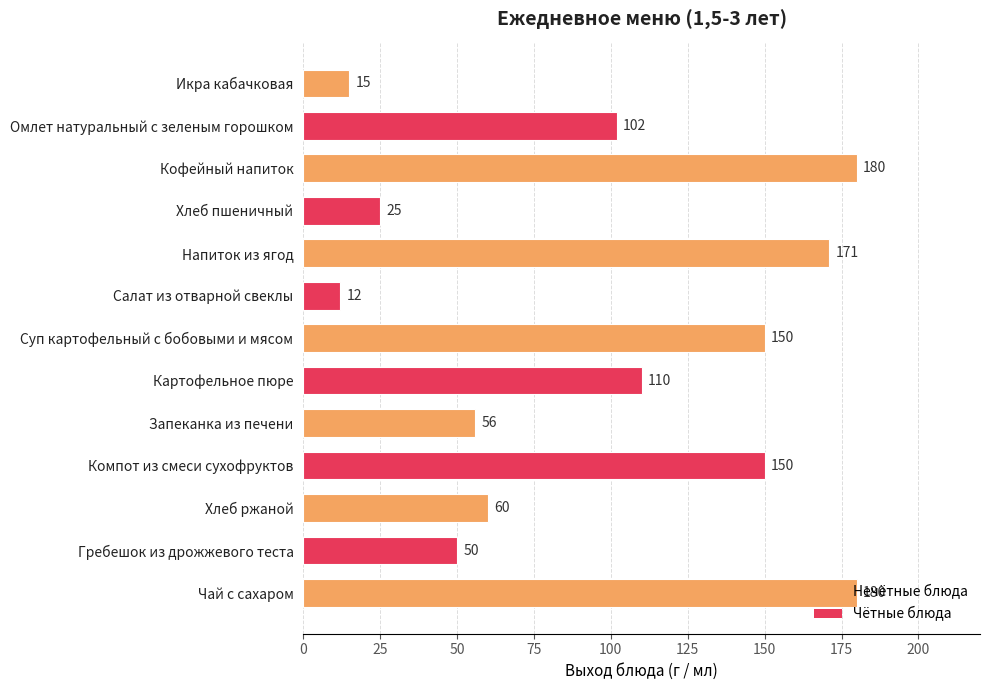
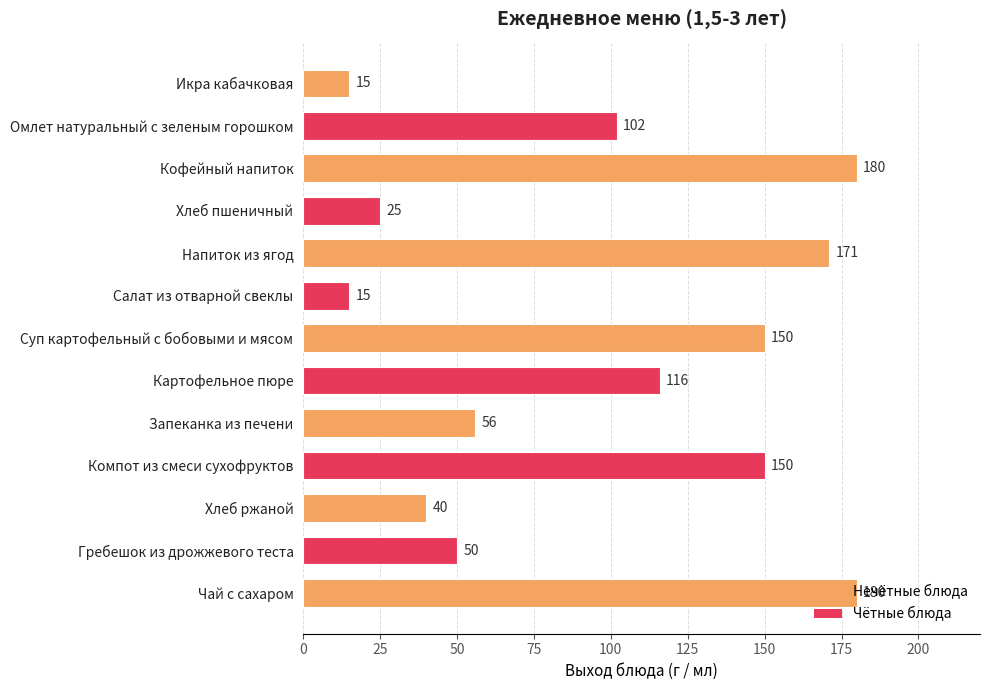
Салат из отварной свеклы: 12 -> 15
Картофельное пюре: 110 -> 116
Хлеб ржаной: 60 -> 40
